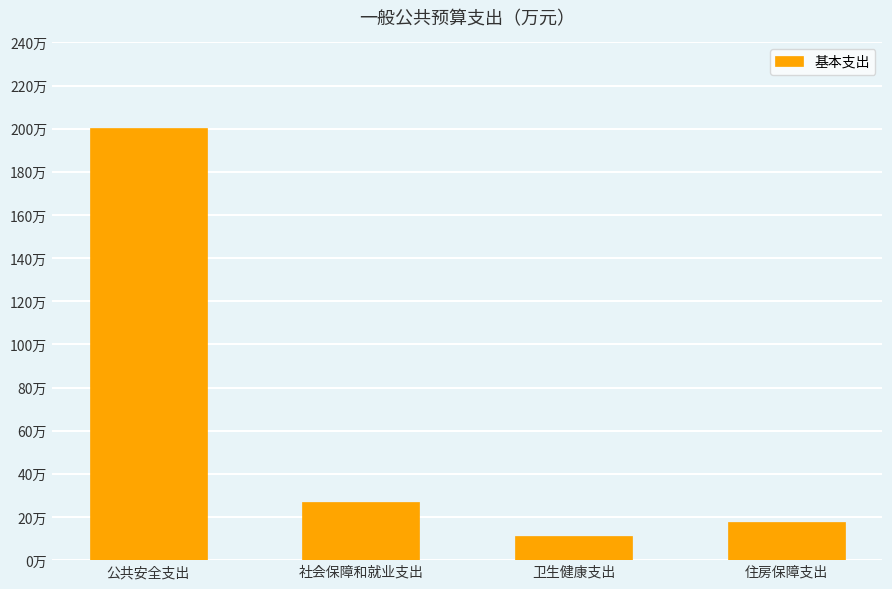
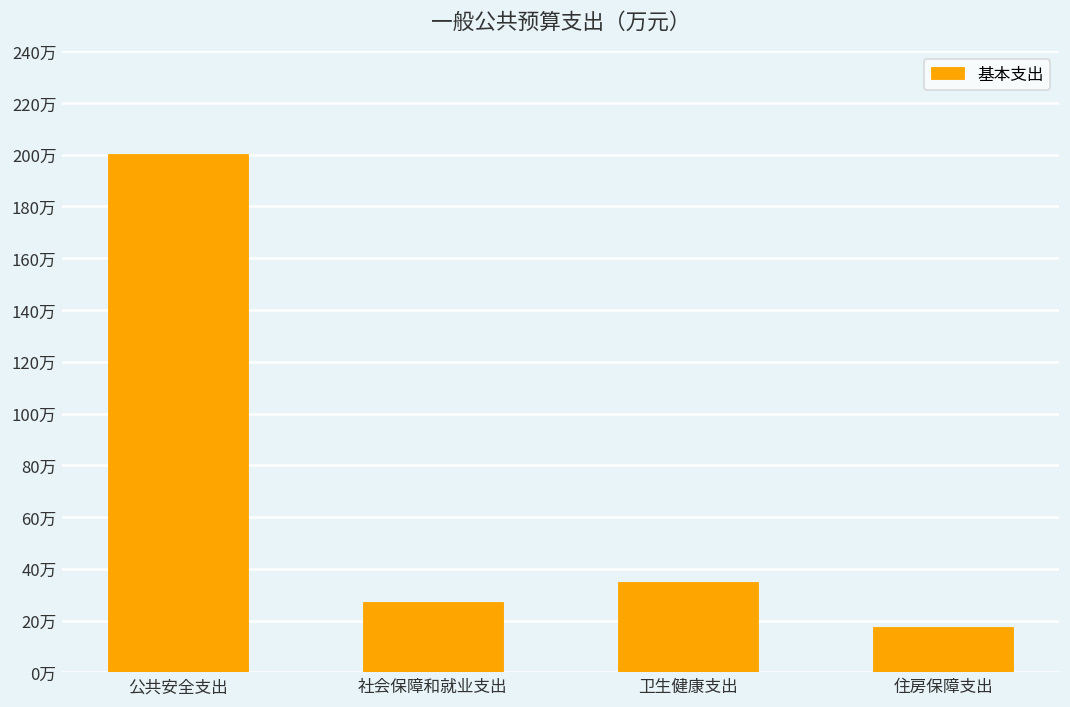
卫生健康支出: 11万 -> 35万
